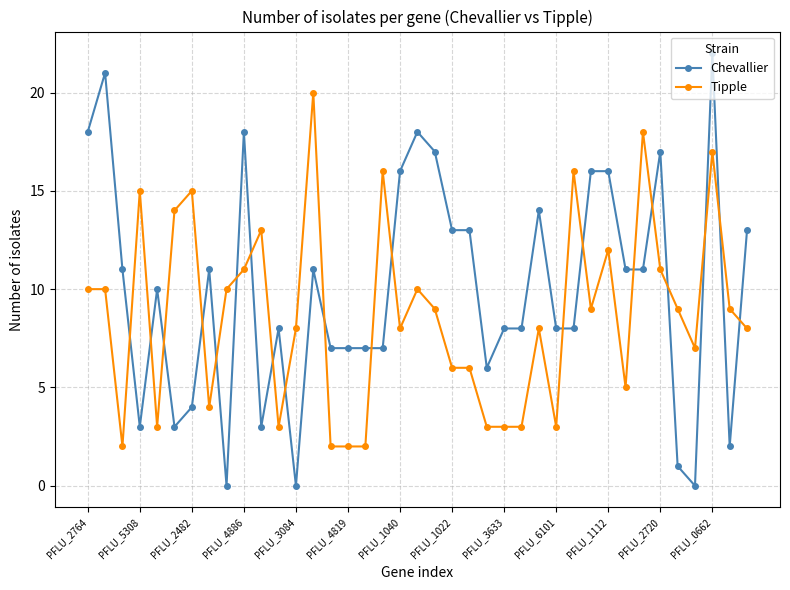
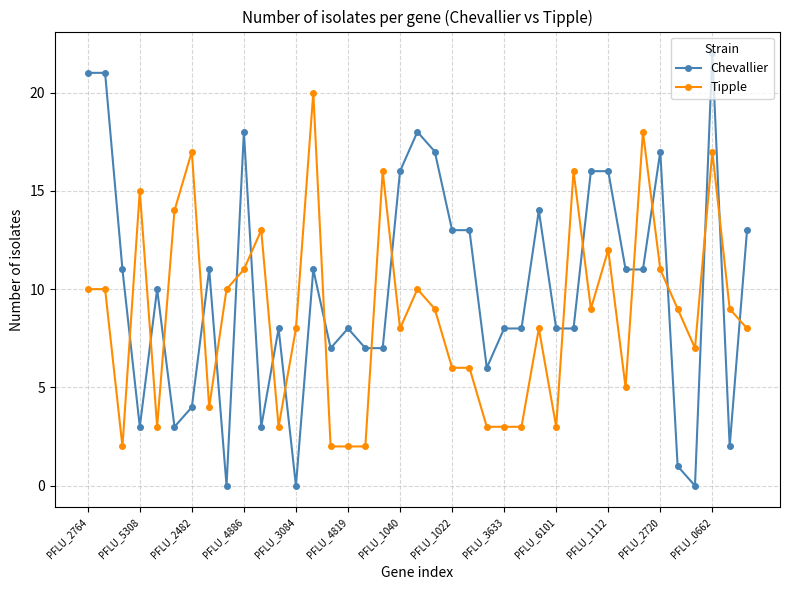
Chevallier, PFLU_2764: 18 -> 21
Tipple, PFLU_2482: 15 -> 17
Chevallier, PFLU_4819: 7 -> 8
